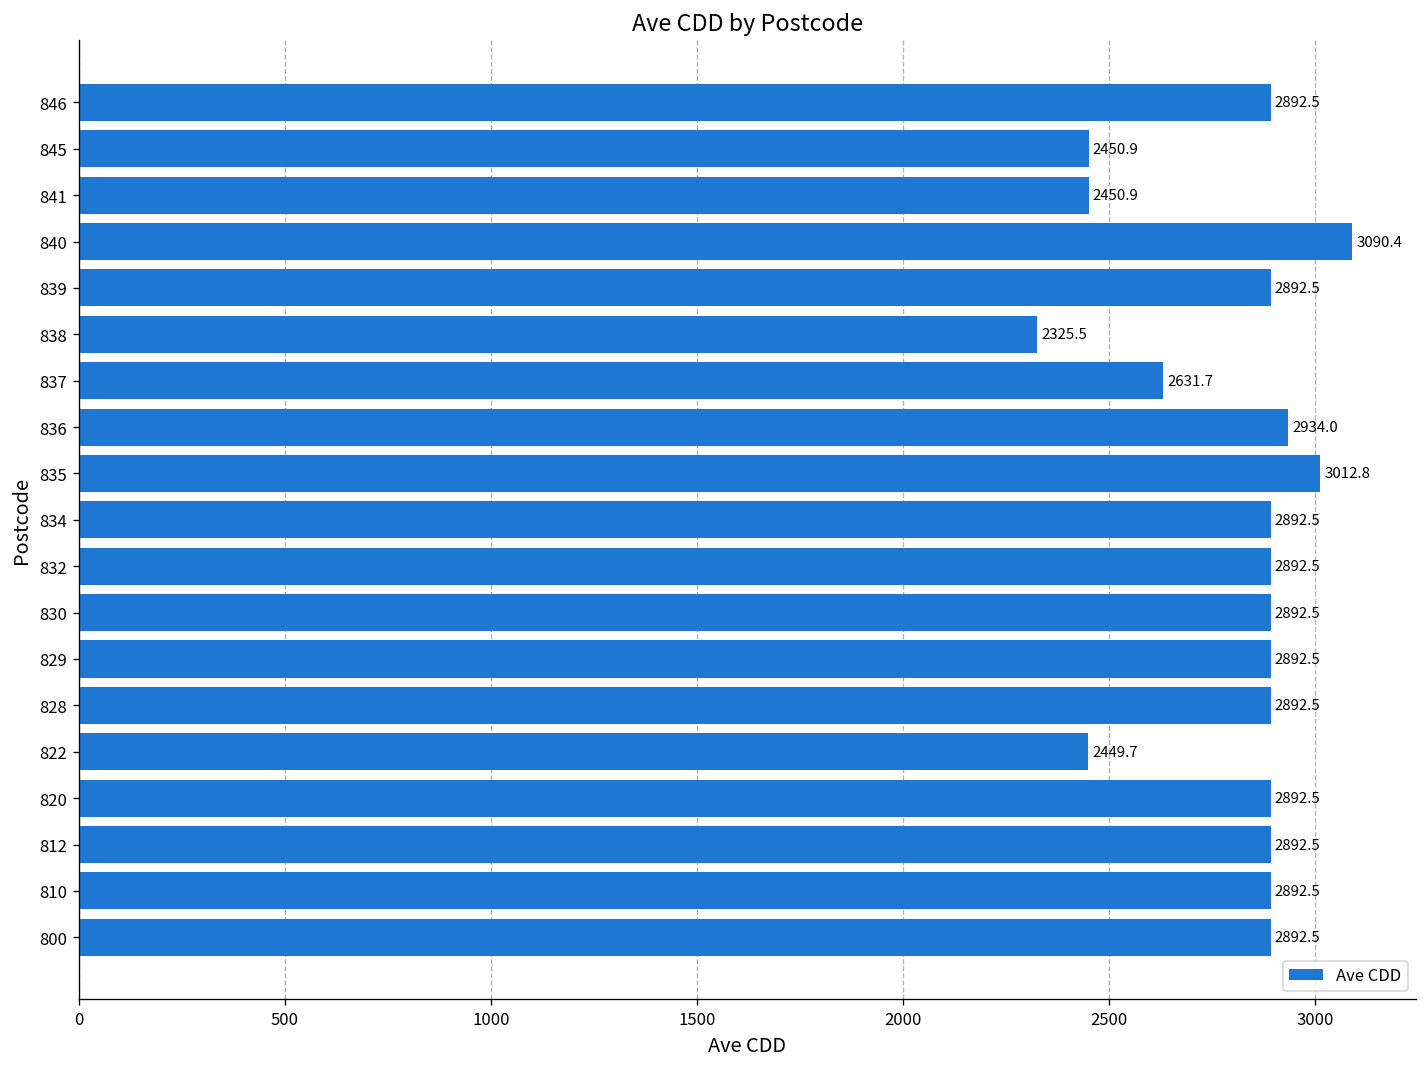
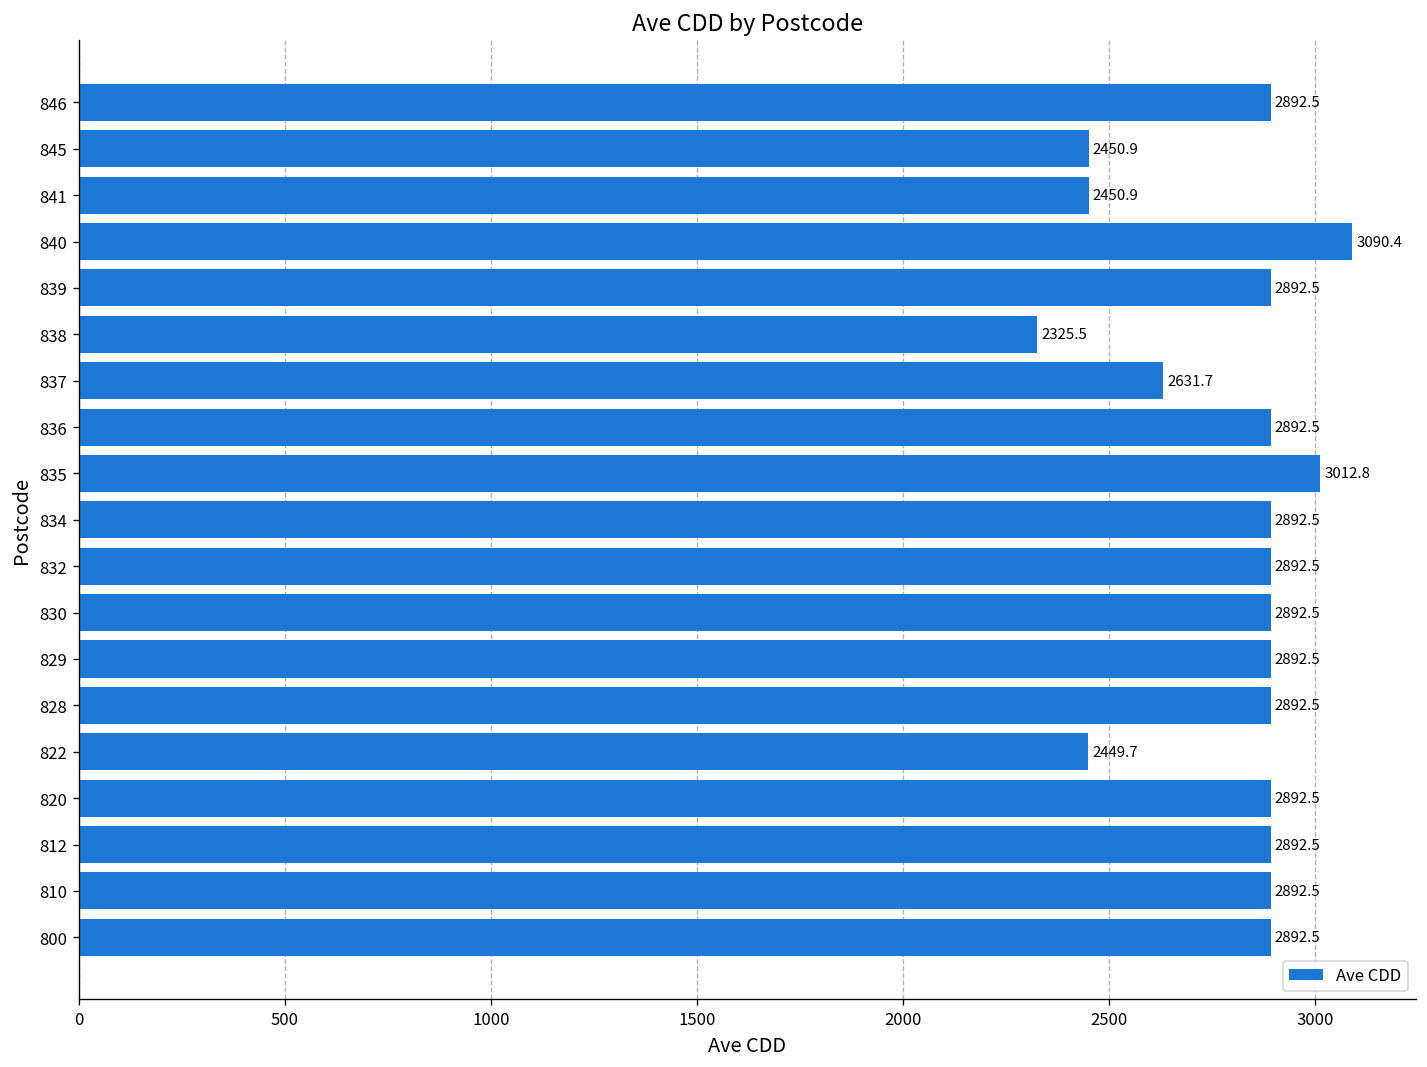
836: 2934.0 -> 2892.5
